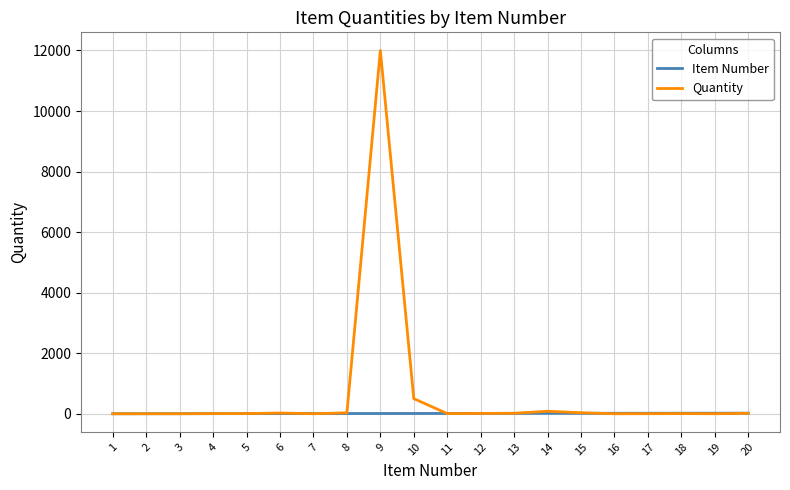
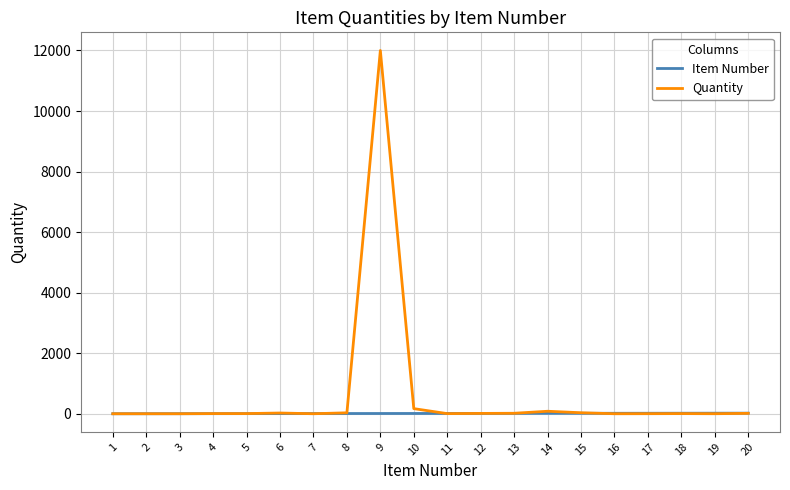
Quantity, 10: 500 -> 200
